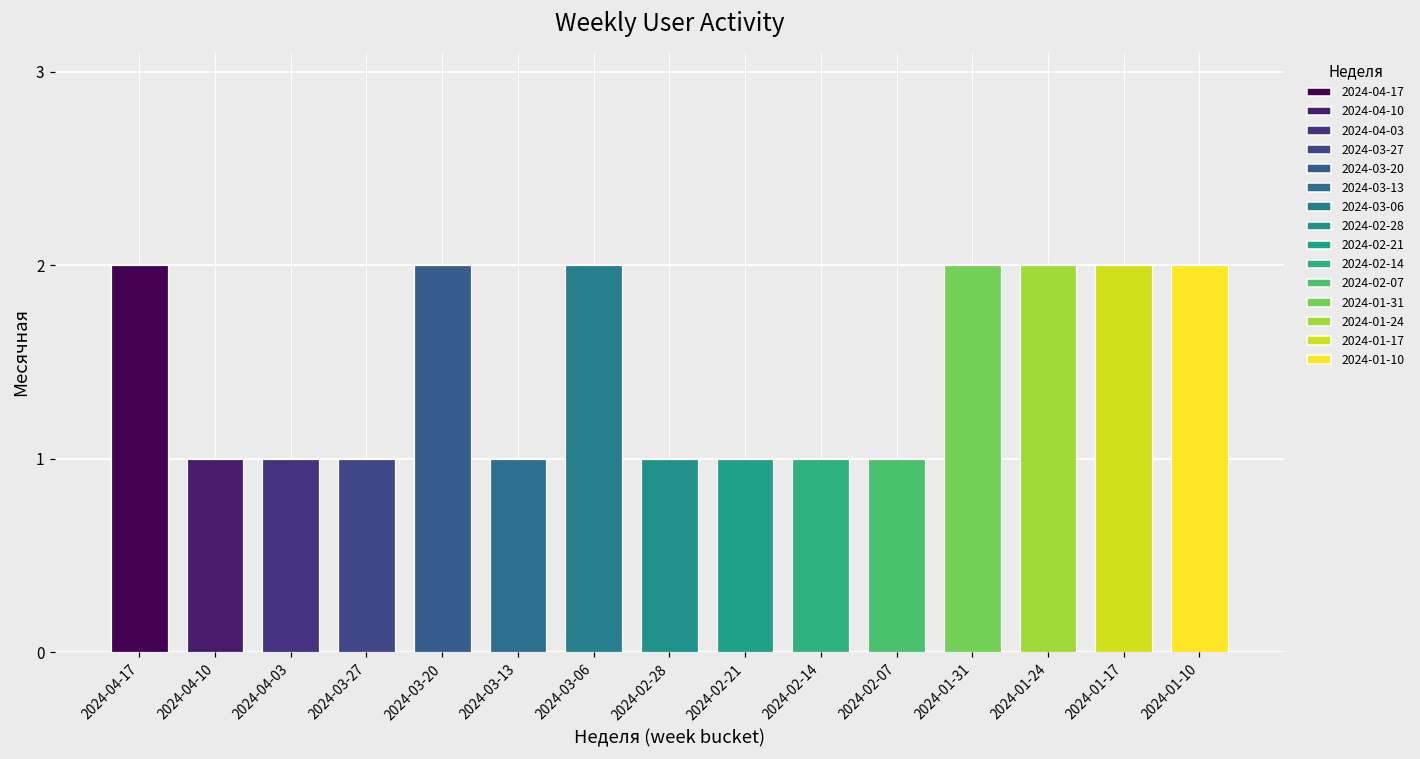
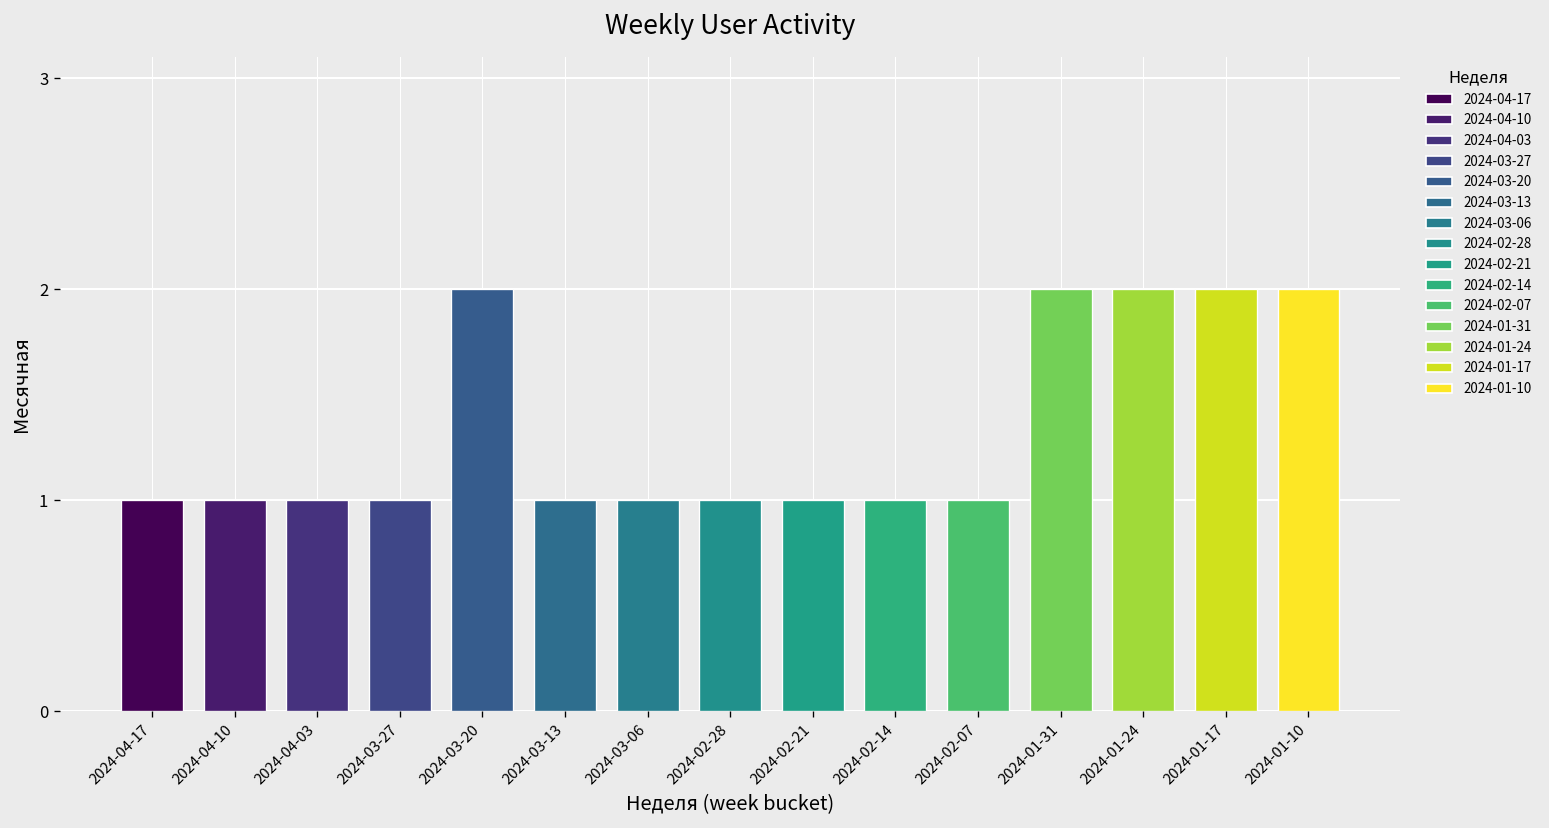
2024-04-17: 2 -> 1
2024-03-06: 2 -> 1
